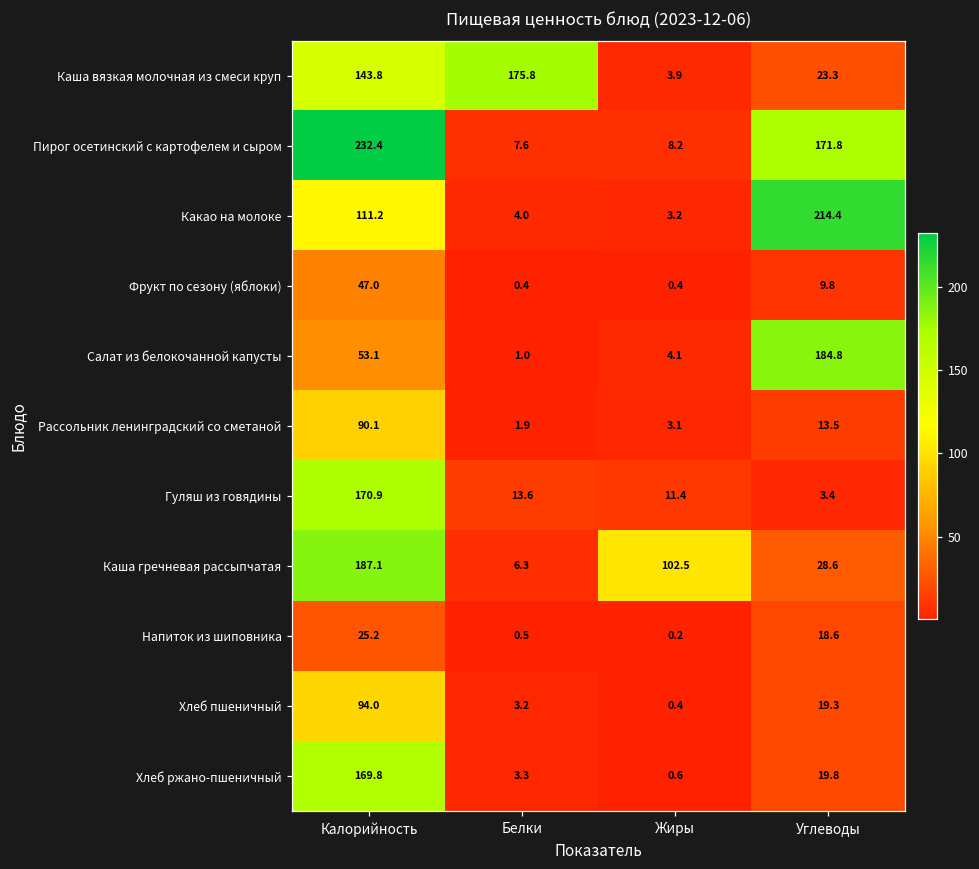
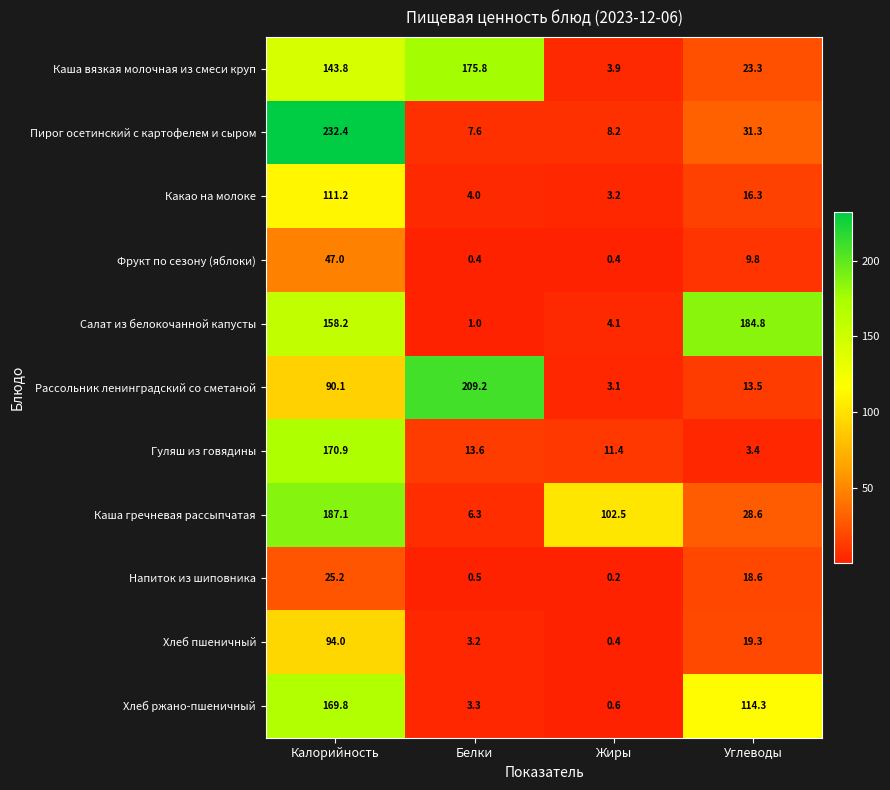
Пирог осетинский с картофелем и сыром, Углеводы: 171.8 -> 31.3
Какао на молоке, Углеводы: 214.4 -> 16.3
Салат из белокочанной капусты, Калорийность: 53.1 -> 158.2
Рассольник ленинградский со сметаной, Белки: 1.9 -> 209.2
Хлеб ржано-пшеничный, Углеводы: 19.8 -> 114.3
